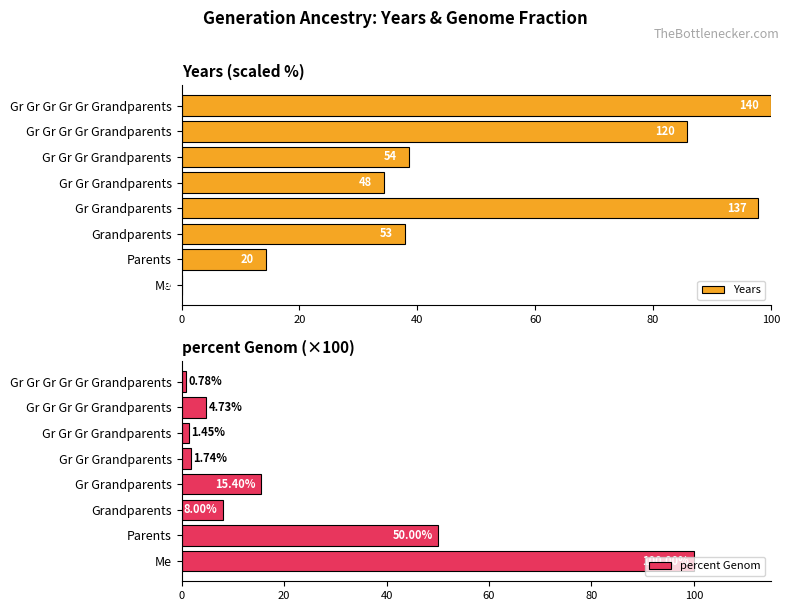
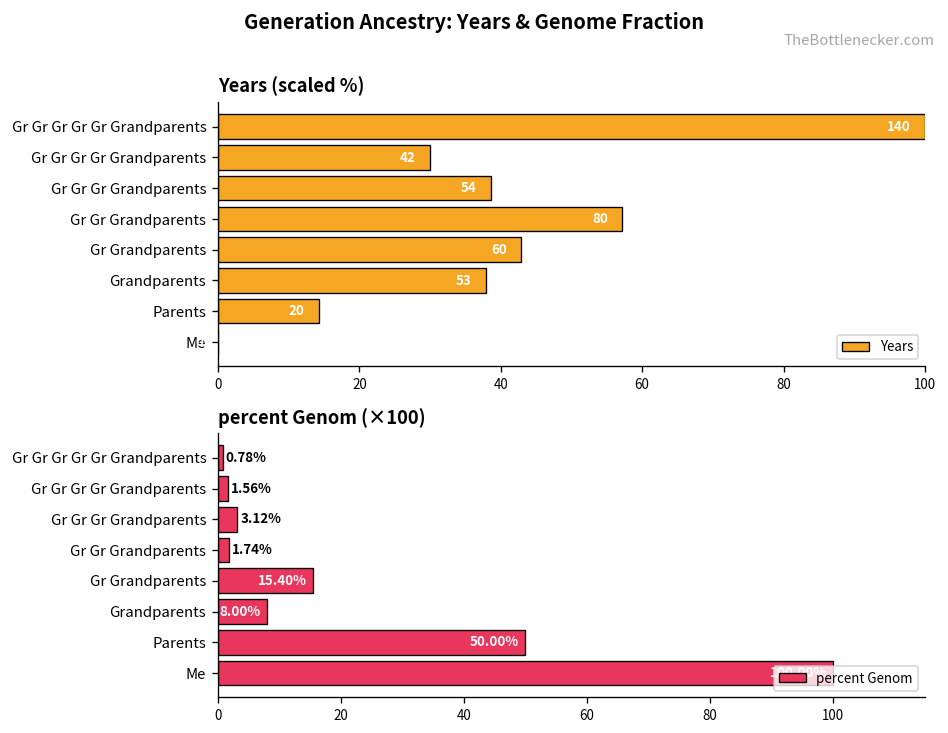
Years (scaled %), Gr Gr Gr Gr Grandparents: 120 -> 42
Years (scaled %), Gr Gr Grandparents: 48 -> 80
Years (scaled %), Gr Grandparents: 137 -> 60
percent Genom (×100), Gr Gr Gr Gr Grandparents: 4.73% -> 1.56%
percent Genom (×100), Gr Gr Gr Grandparents: 1.45% -> 3.12%
